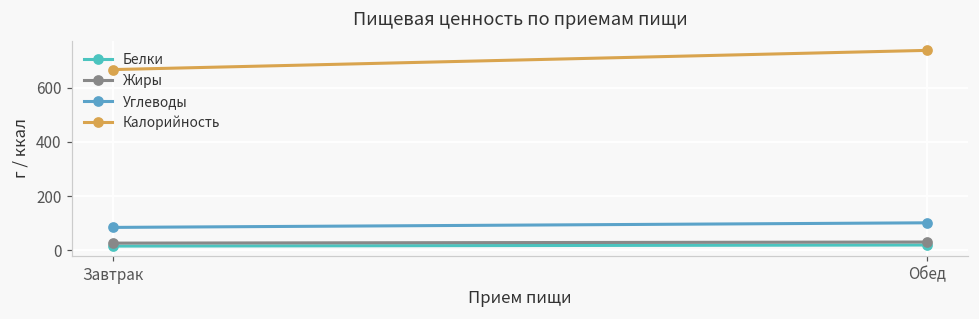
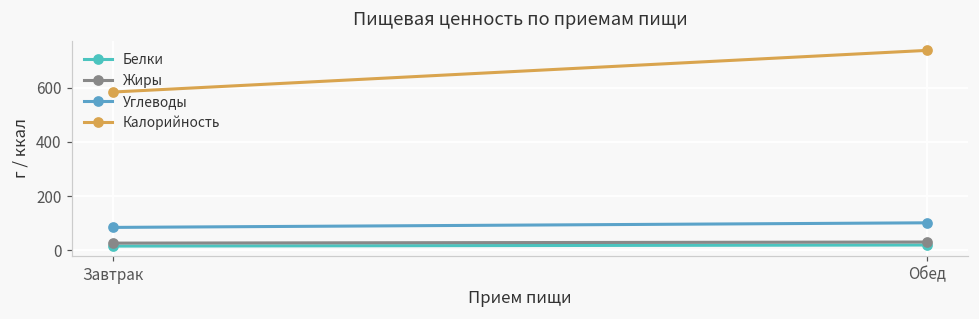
Калорийность, Завтрак: 670 -> 580
